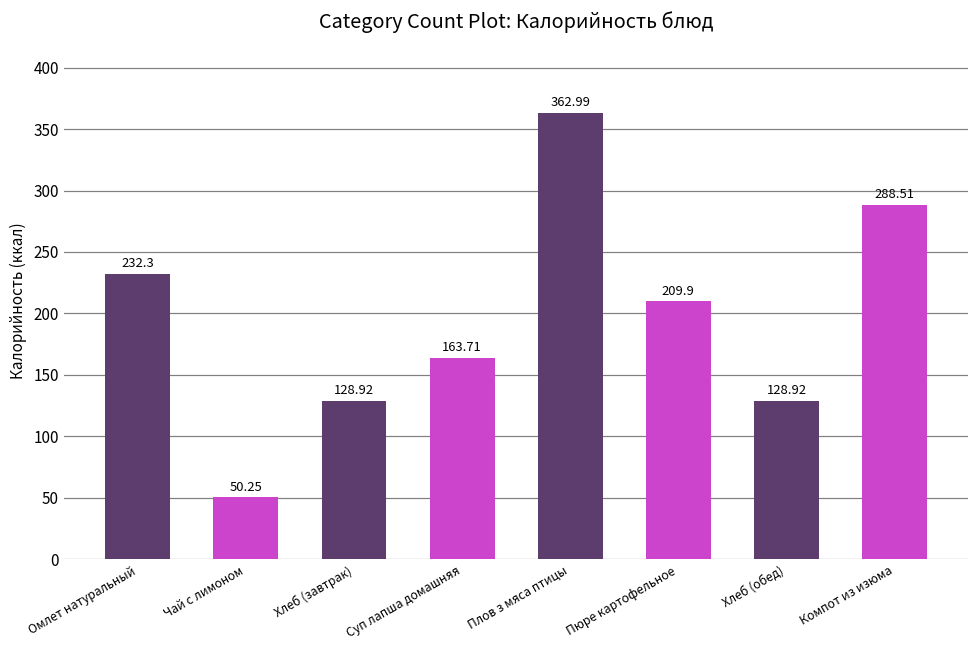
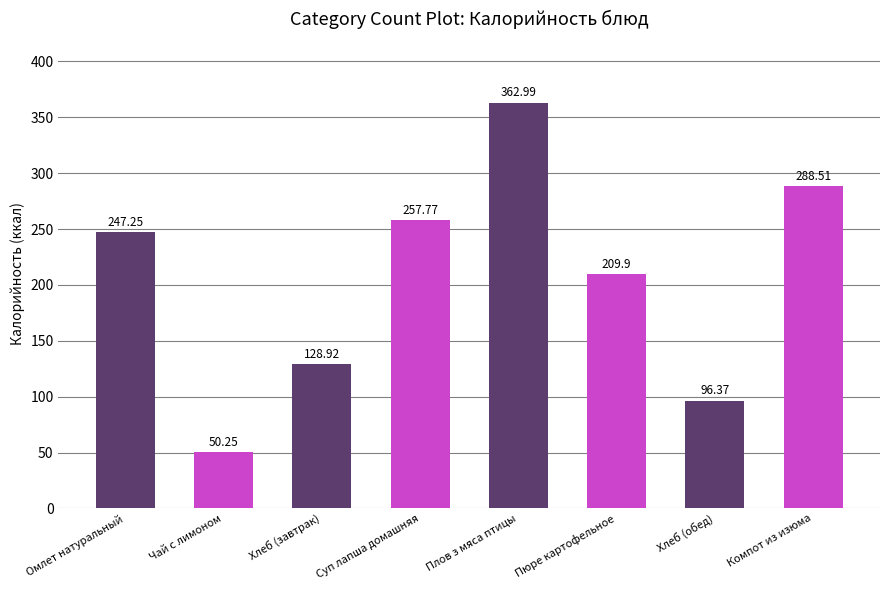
Омлет натуральный: 232.3 -> 247.25
Суп лапша домашняя: 163.71 -> 257.77
Хлеб (обед): 128.92 -> 96.37
